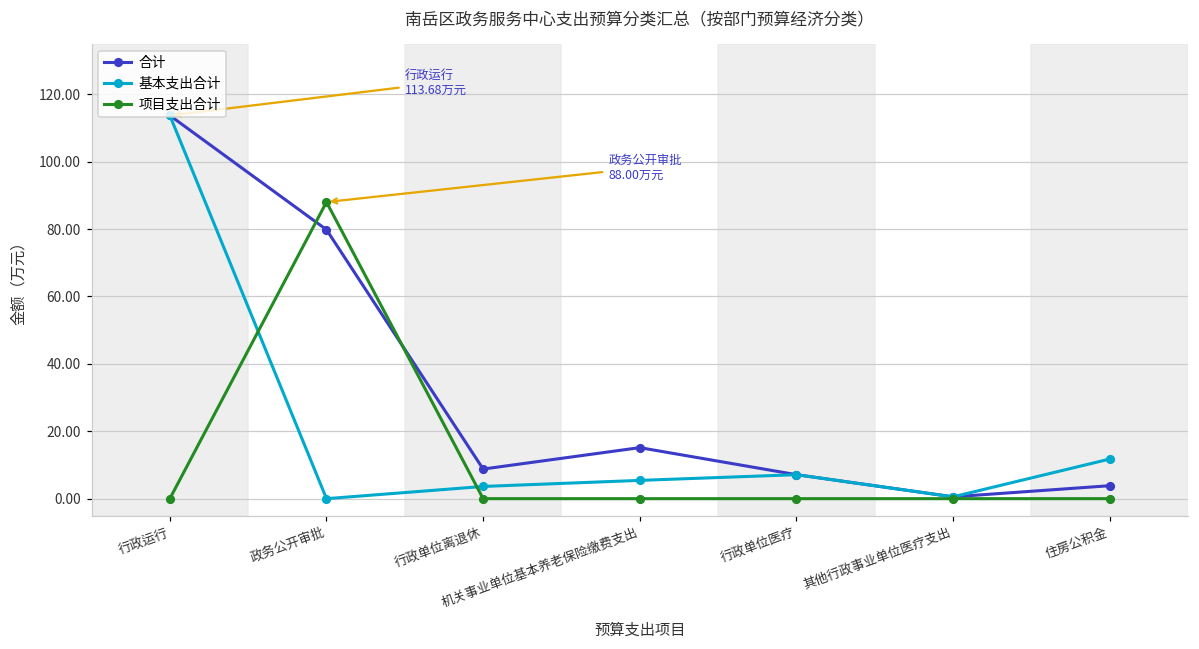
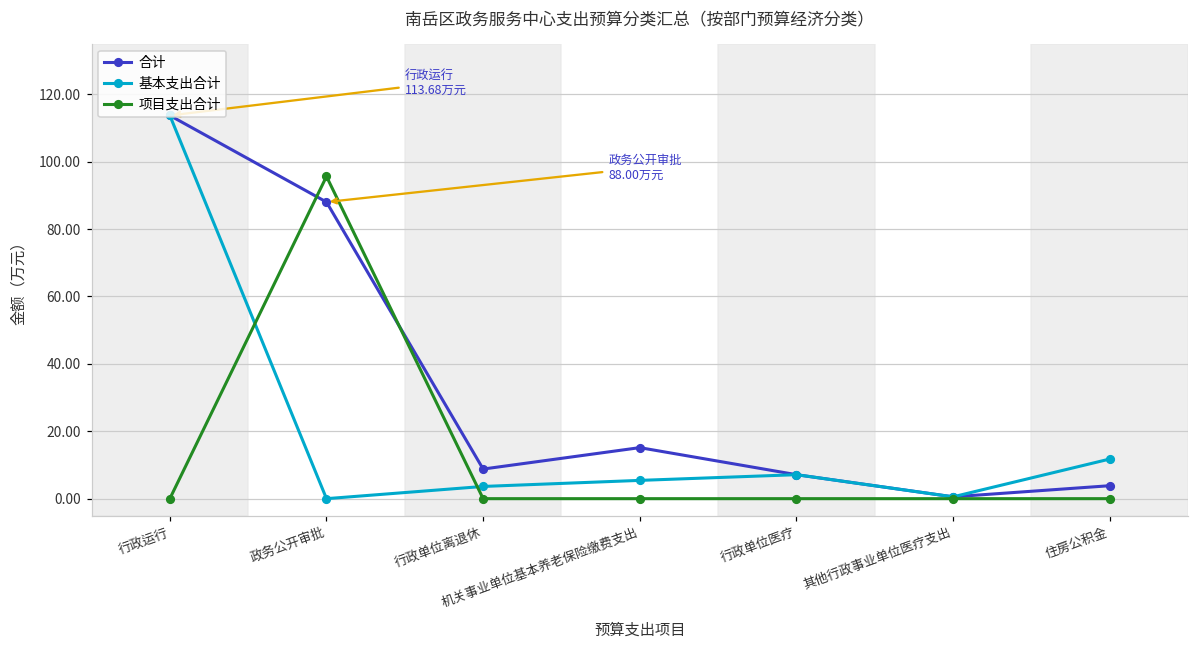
合计, 政务公开审批: 80 -> 88
项目支出合计, 政务公开审批: 88 -> 96
